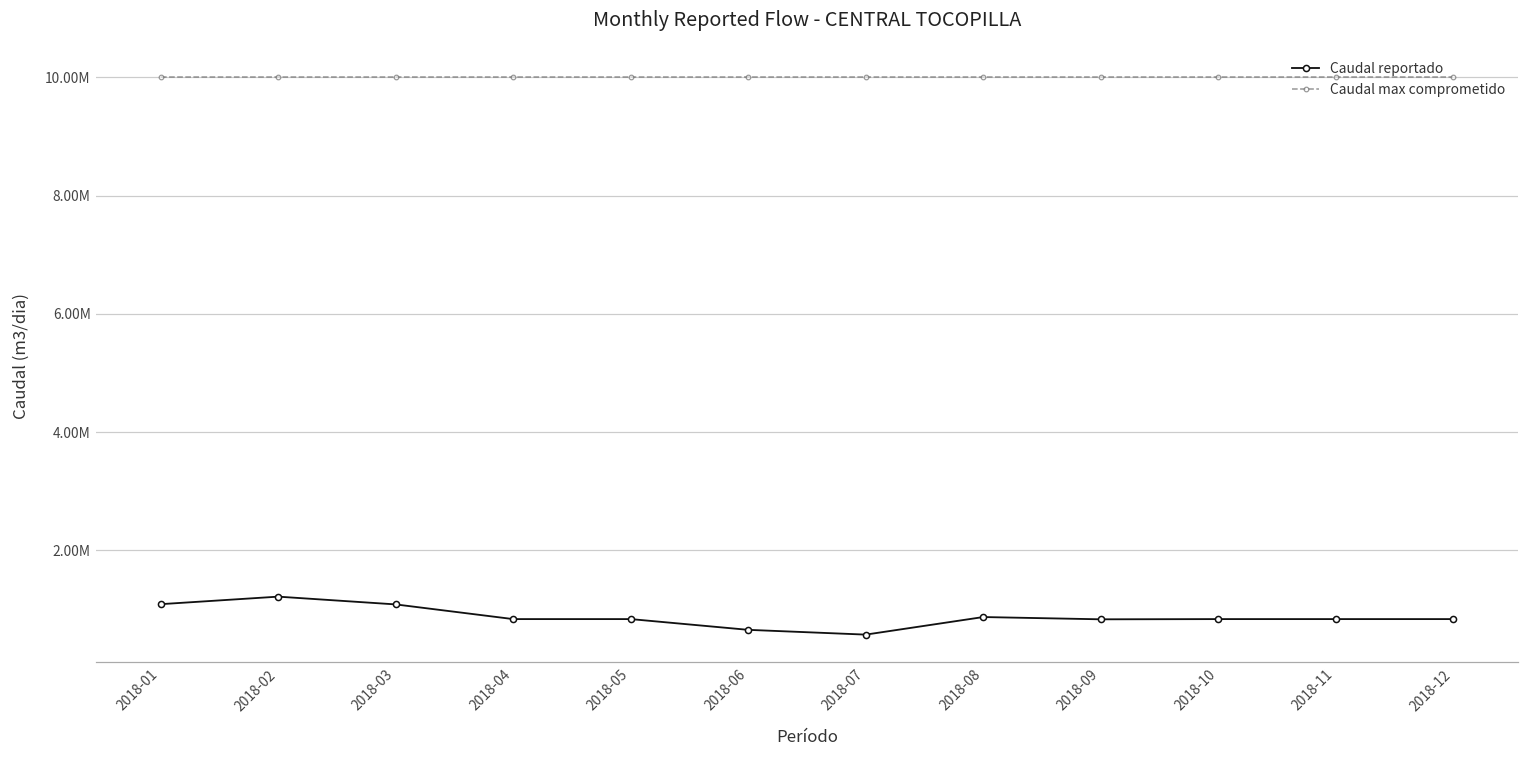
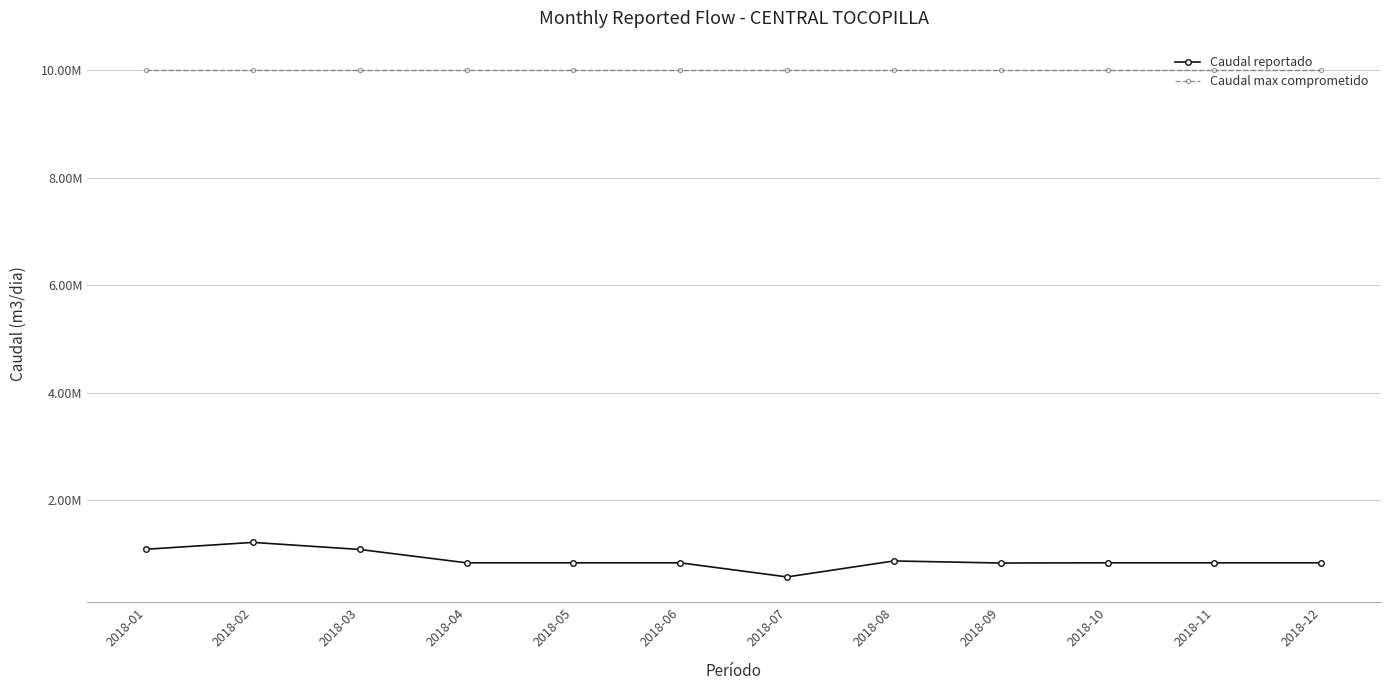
Caudal reportado, 2018-06: 700000 -> 800000
